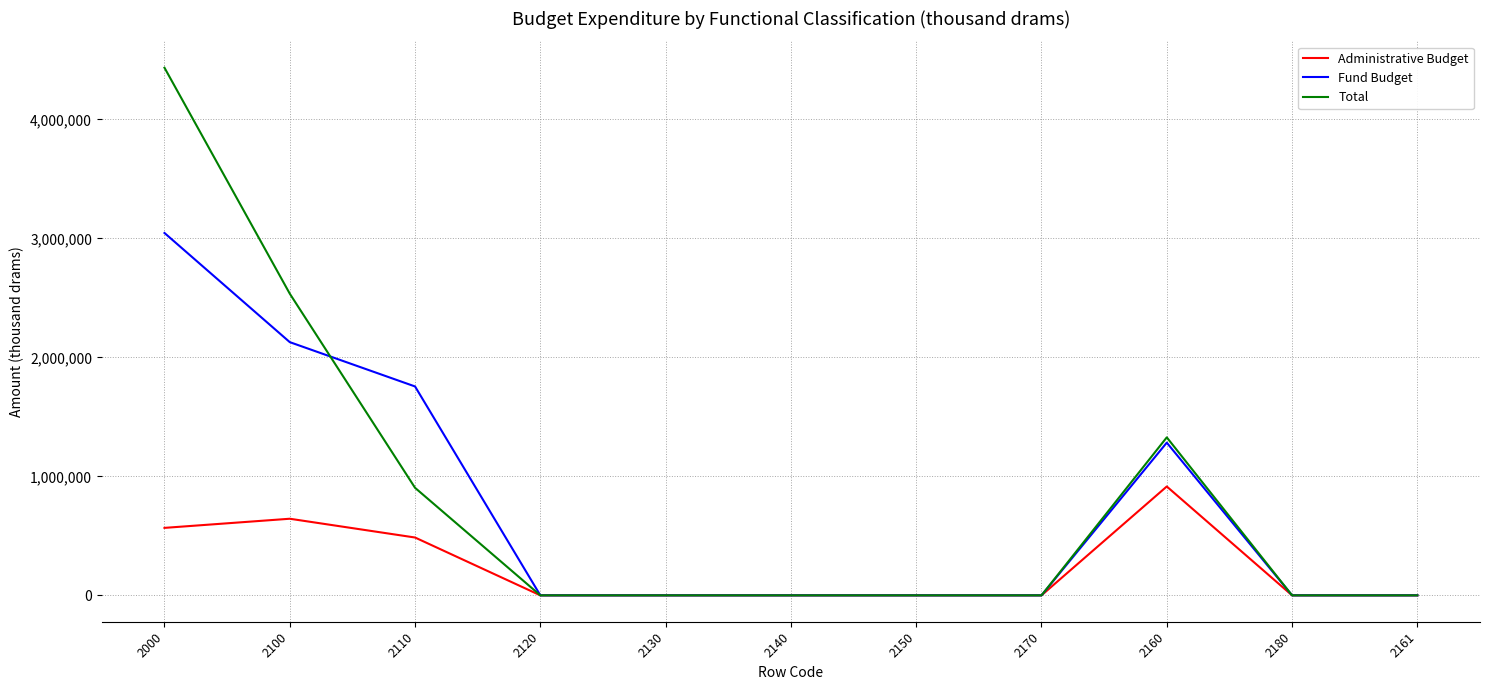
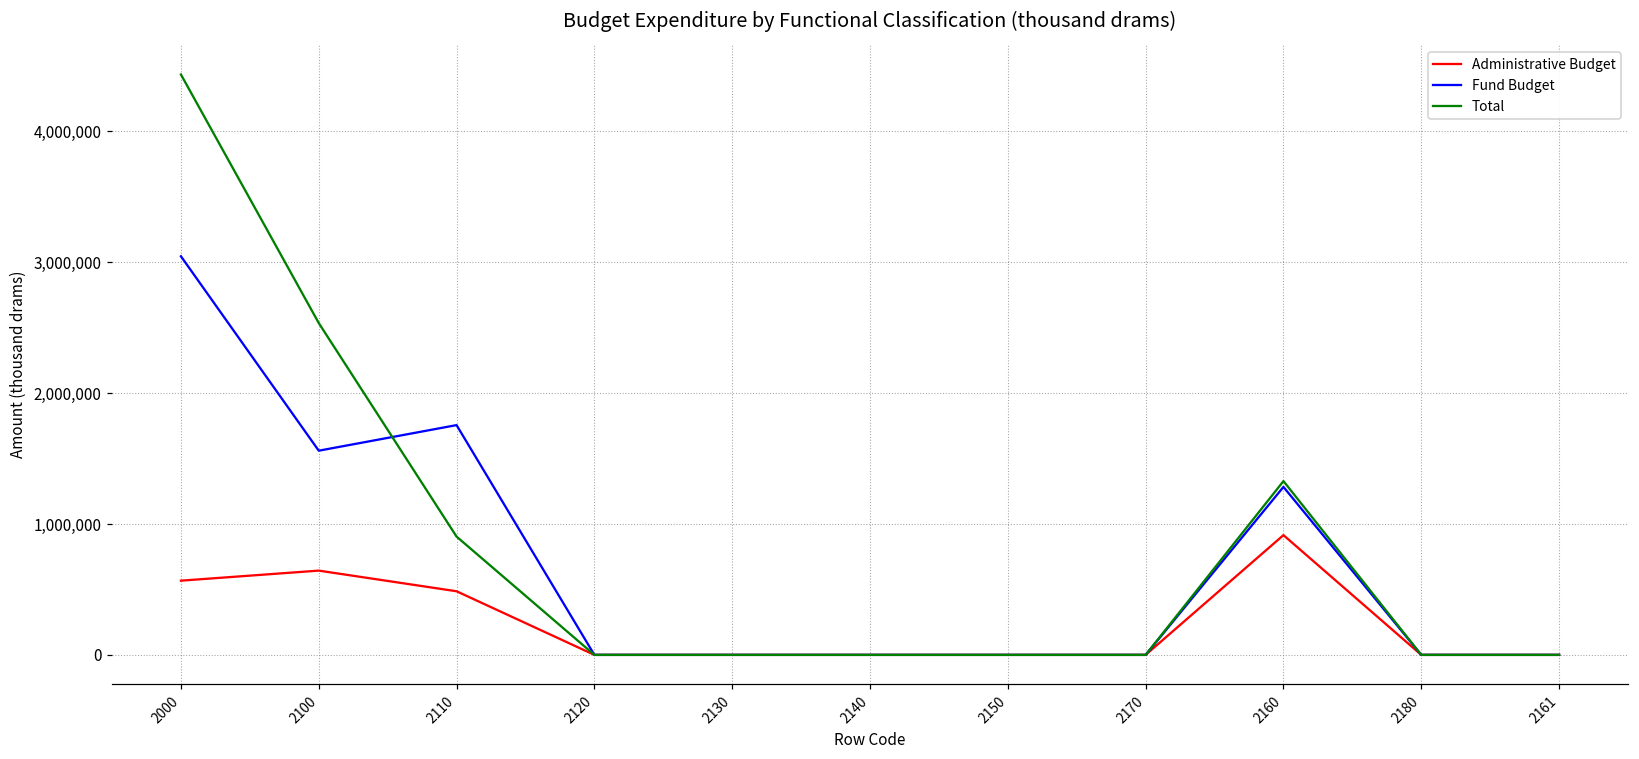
Fund Budget, 2100: 2,130,000 -> 1,560,000
